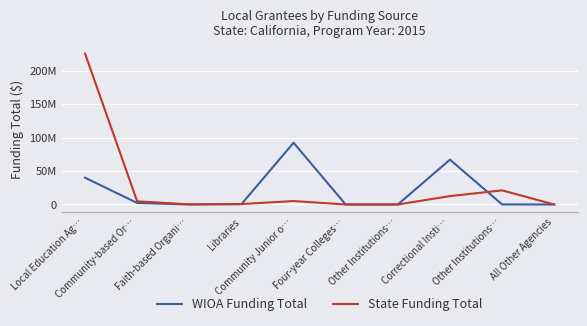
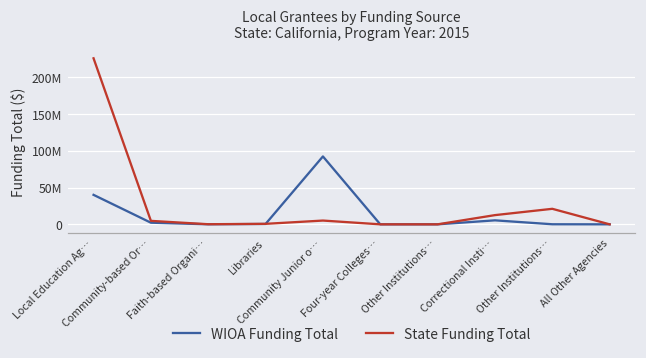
WIOA Funding Total, Correctional Insti…: 70000000 -> 10000000
